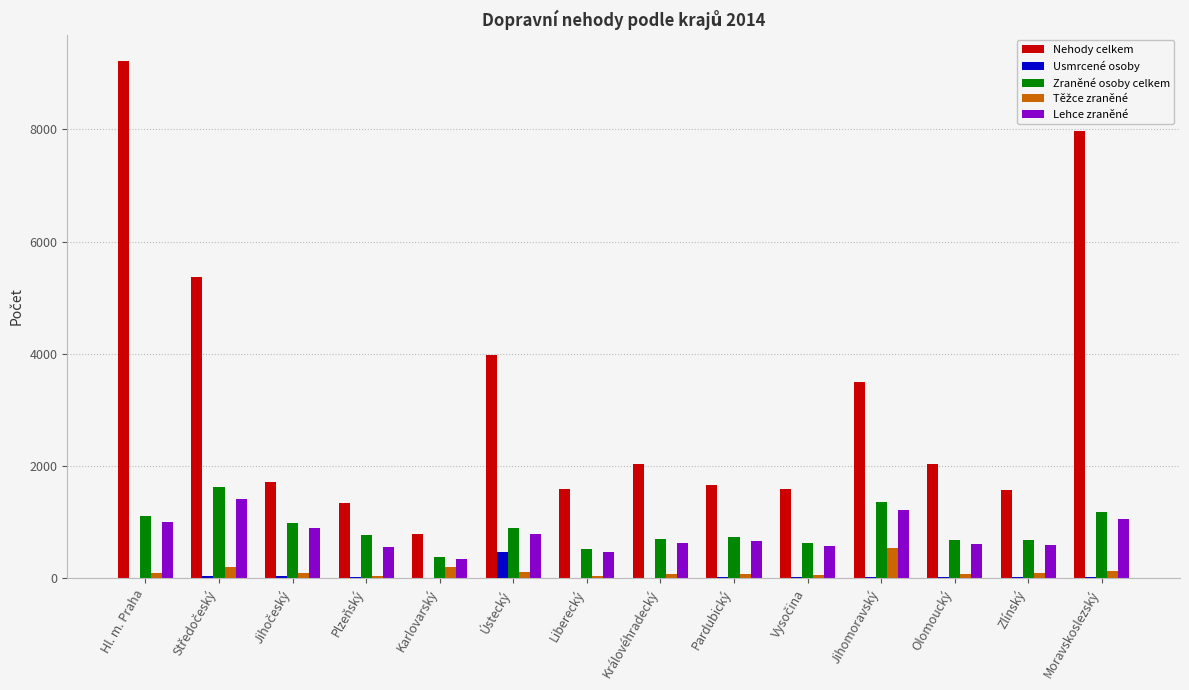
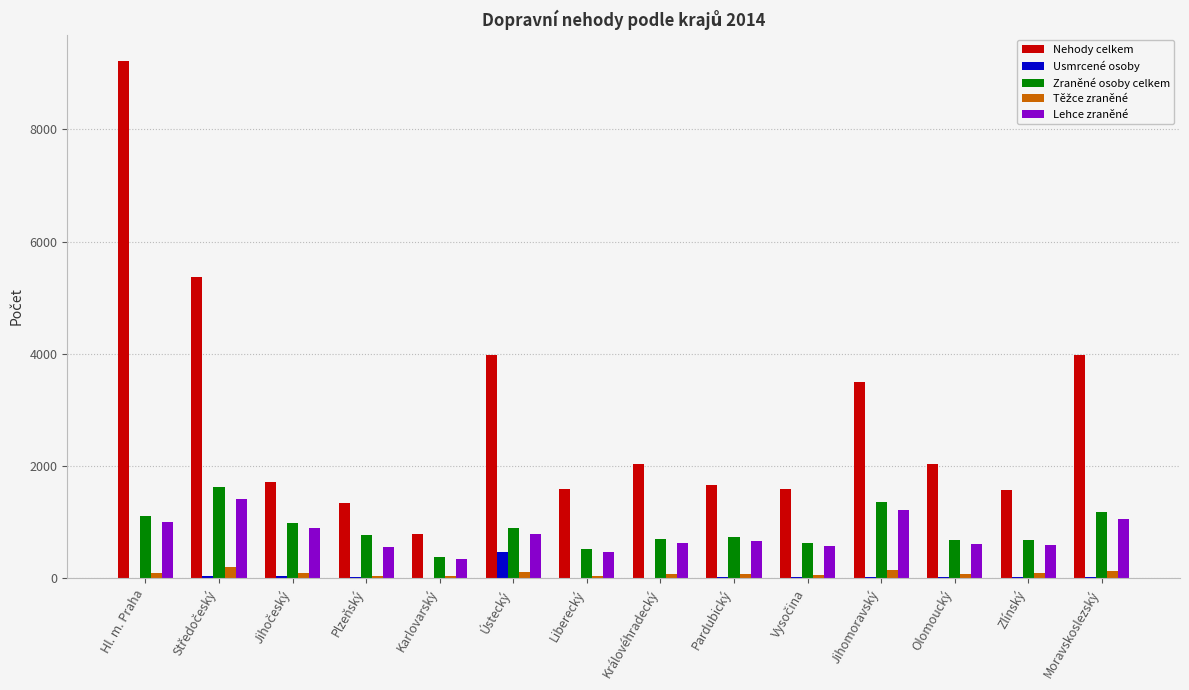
Těžce zraněné, Karlovarský: 200 -> 0
Těžce zraněné, Jihomoravský: 500 -> 100
Nehody celkem, Moravskoslezský: 8000 -> 4000
